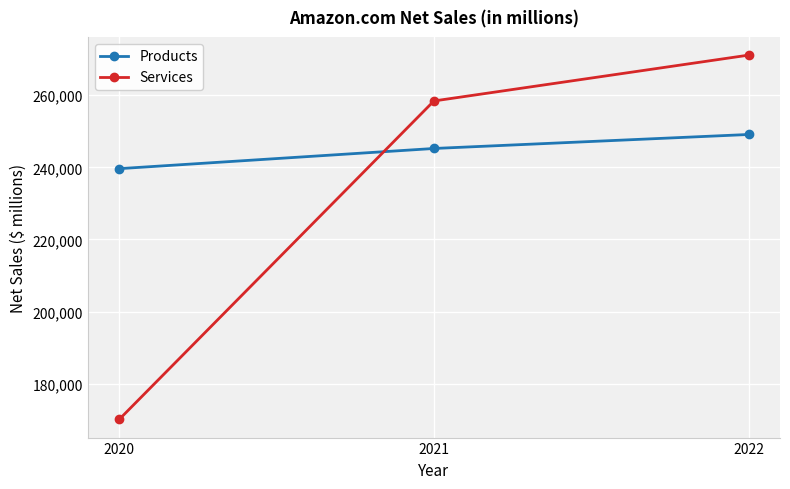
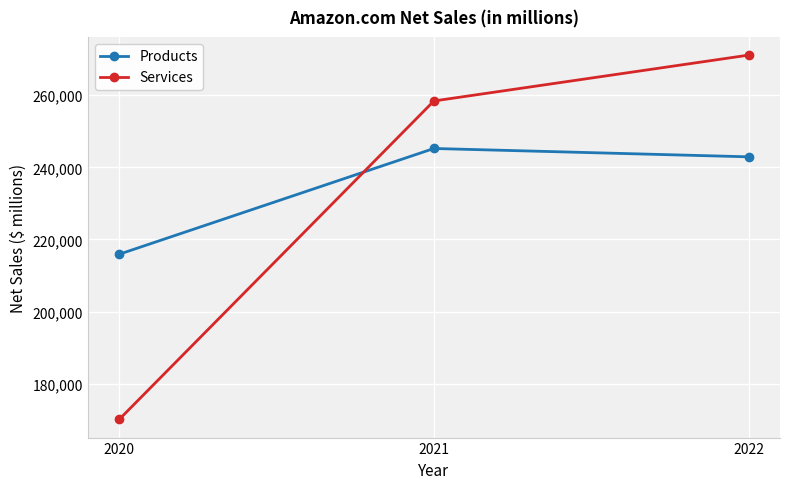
Products, 2020: 240,000 -> 216,000
Products, 2022: 249,000 -> 243,000
